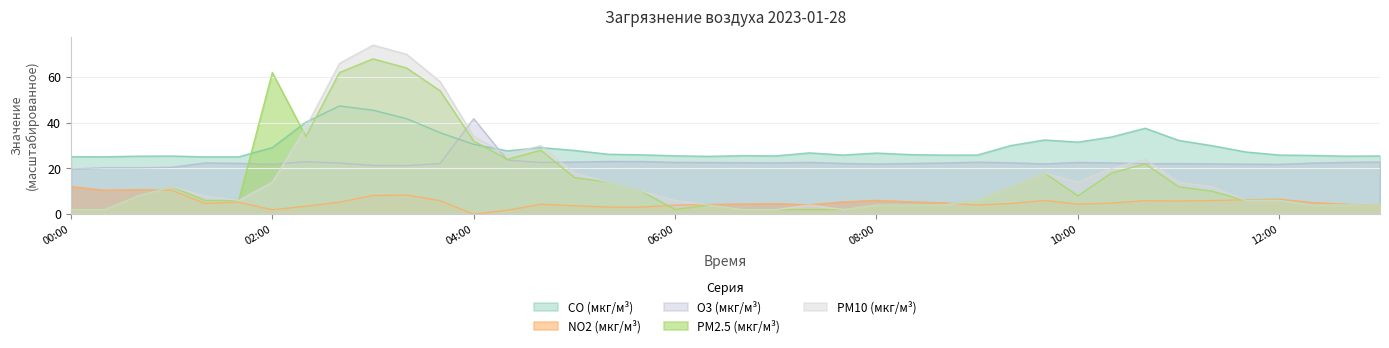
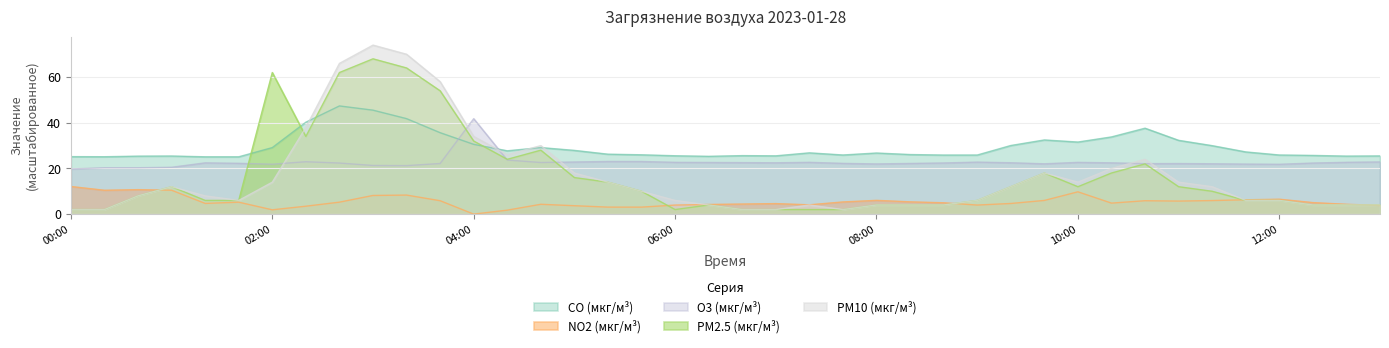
NO2 (мкг/м³), 10:00: 4 -> 10
PM2.5 (мкг/м³), 10:00: 8 -> 12
